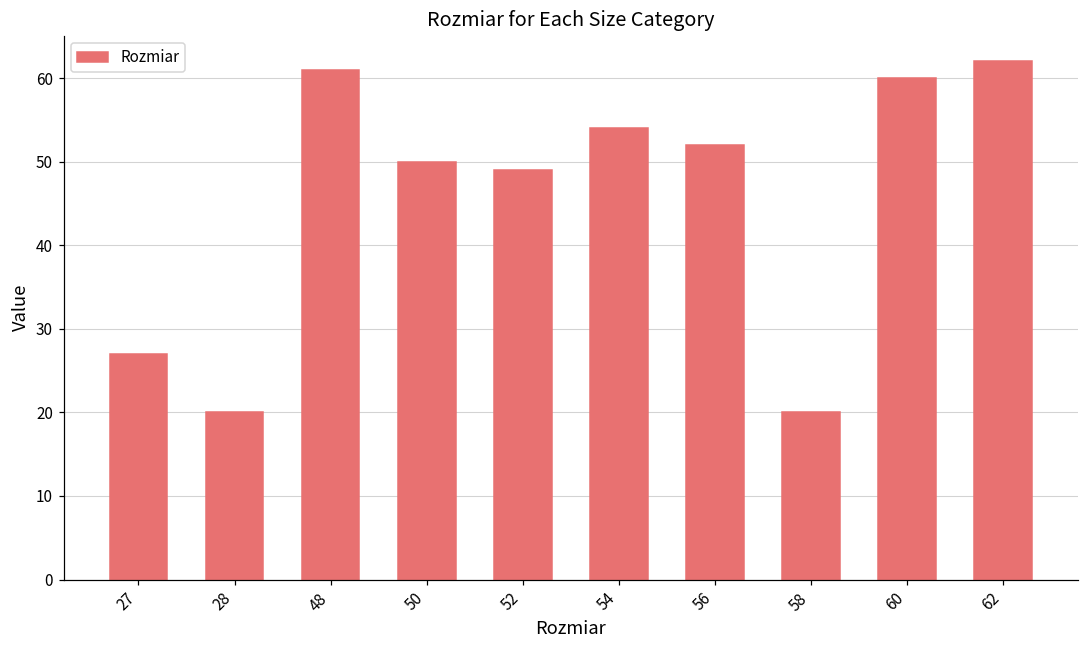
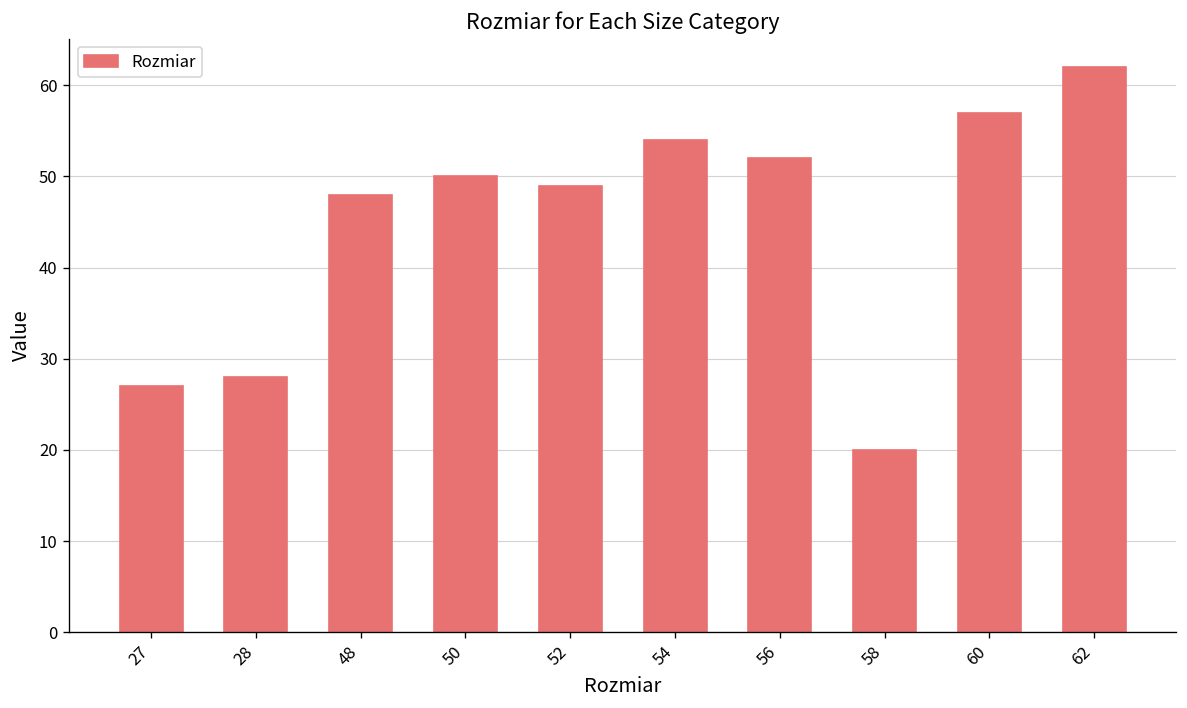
28: 20 -> 28
48: 61 -> 48
60: 60 -> 57
